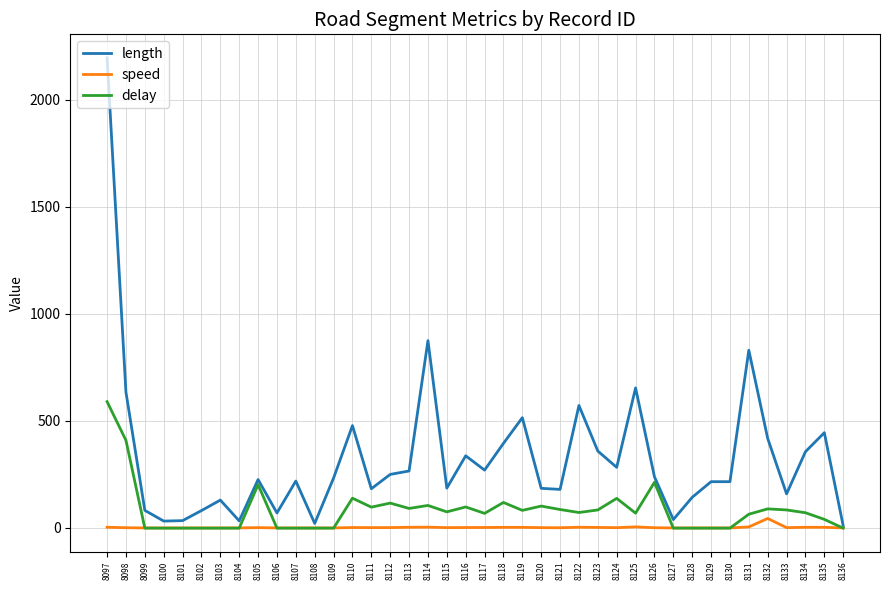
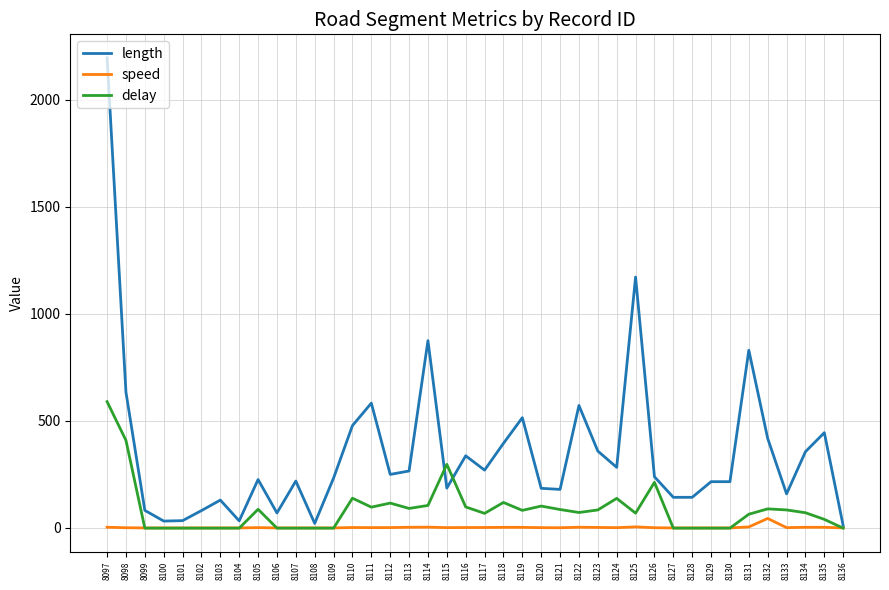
delay, 8105: 200 -> 90
length, 8111: 180 -> 580
delay, 8115: 80 -> 300
length, 8125: 650 -> 1170
length, 8127: 40 -> 140
